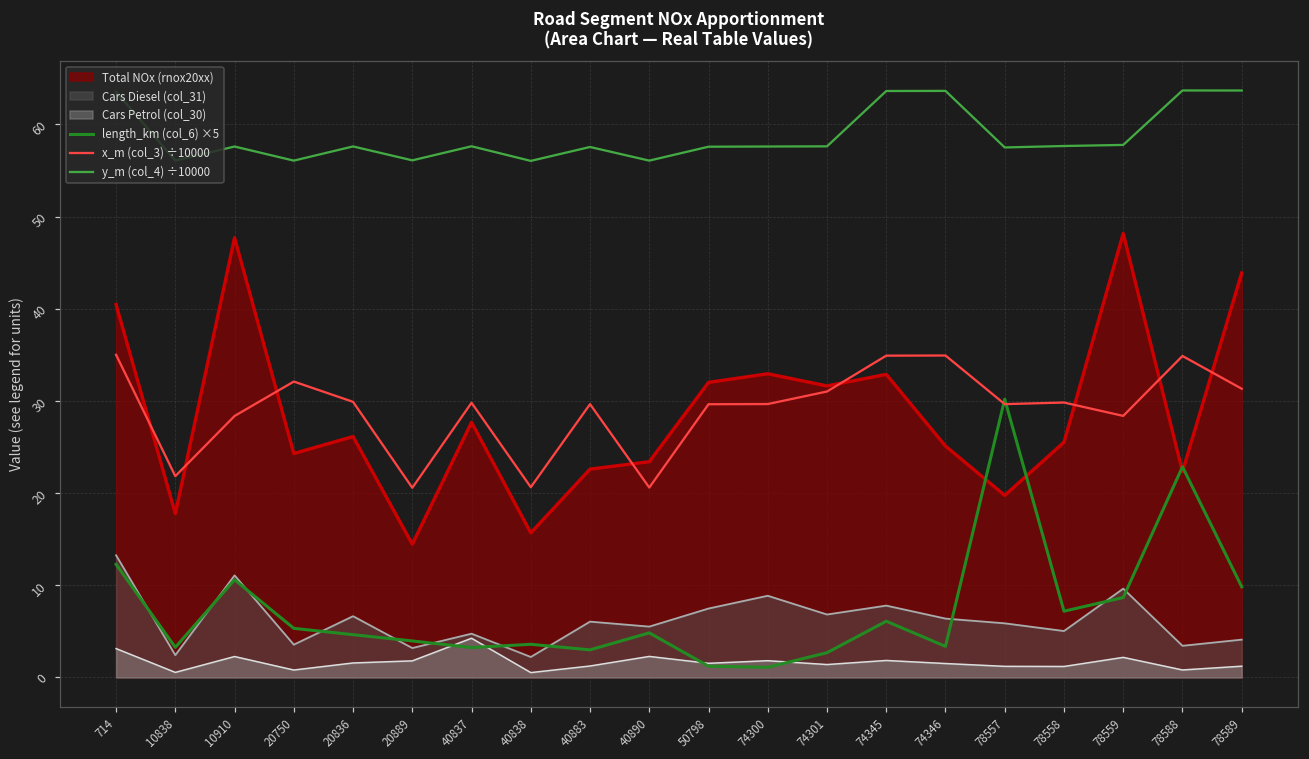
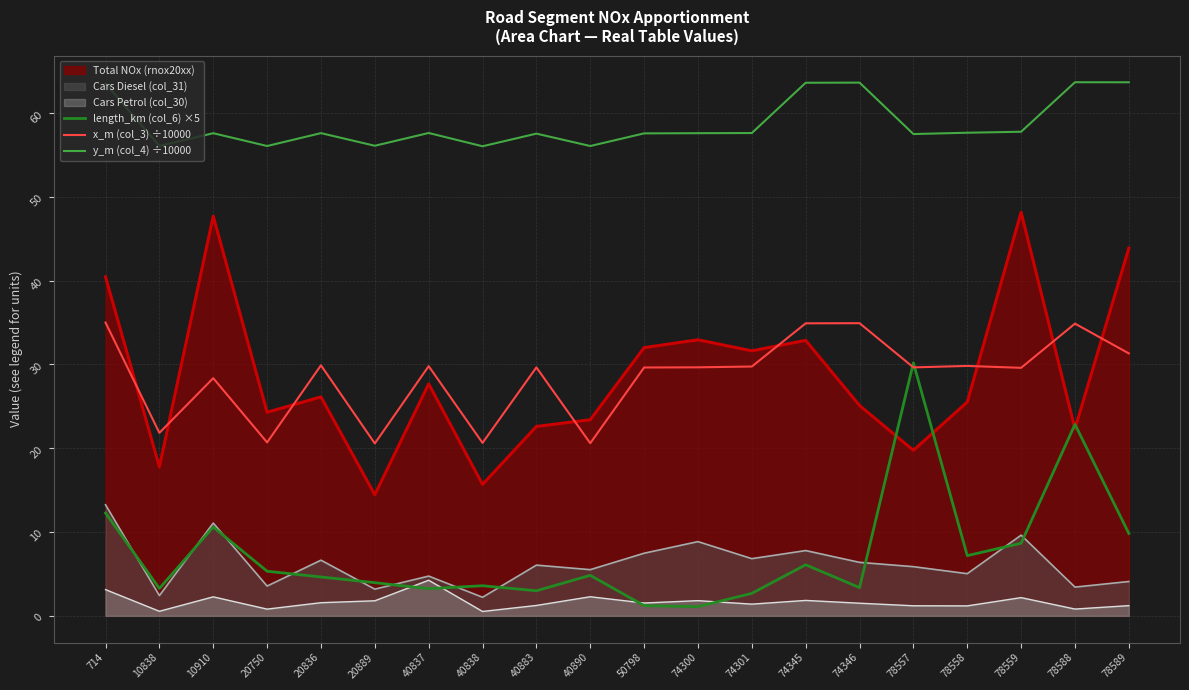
x_m (col_3) ÷10000, 20750: 32 -> 21
x_m (col_3) ÷10000, 74301: 31 -> 30
x_m (col_3) ÷10000, 78559: 28 -> 30
